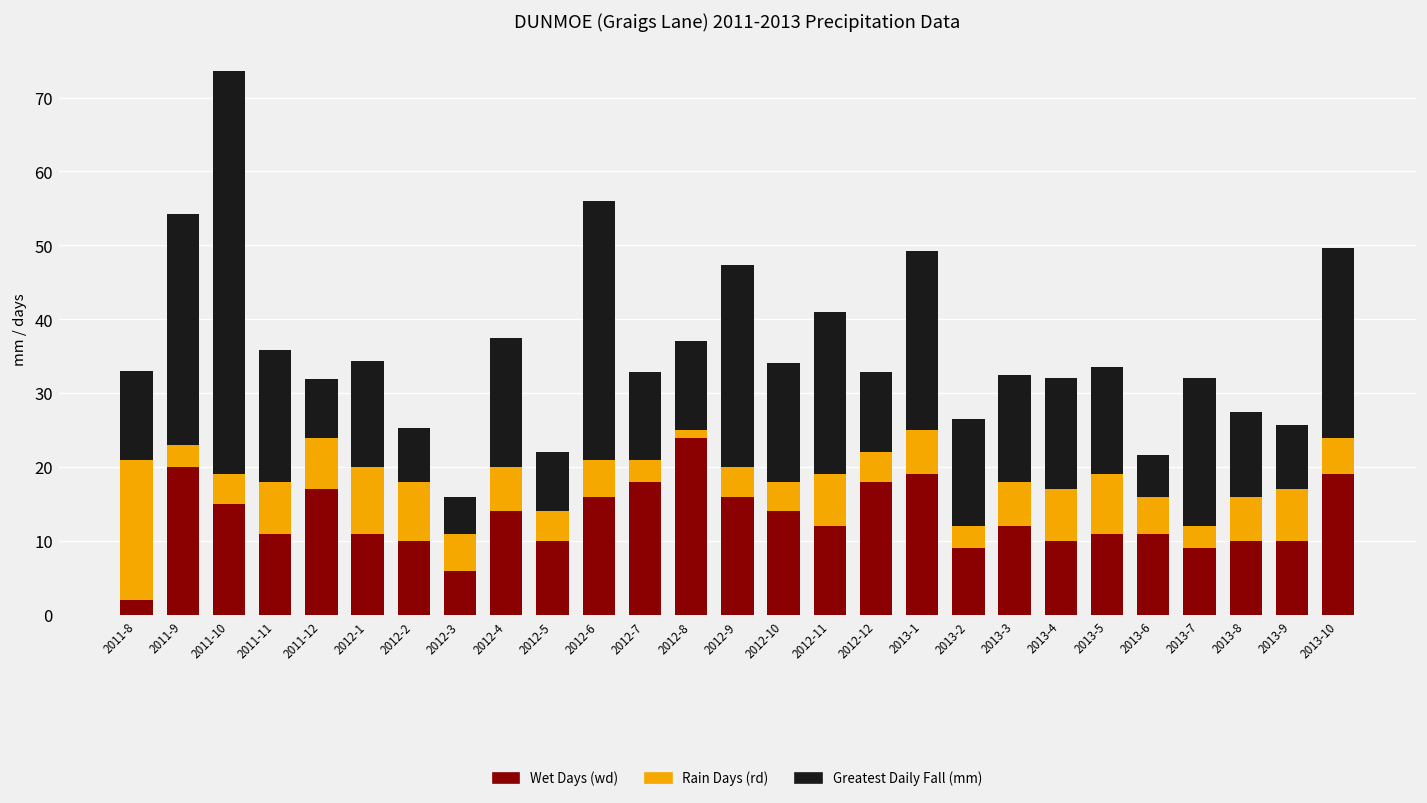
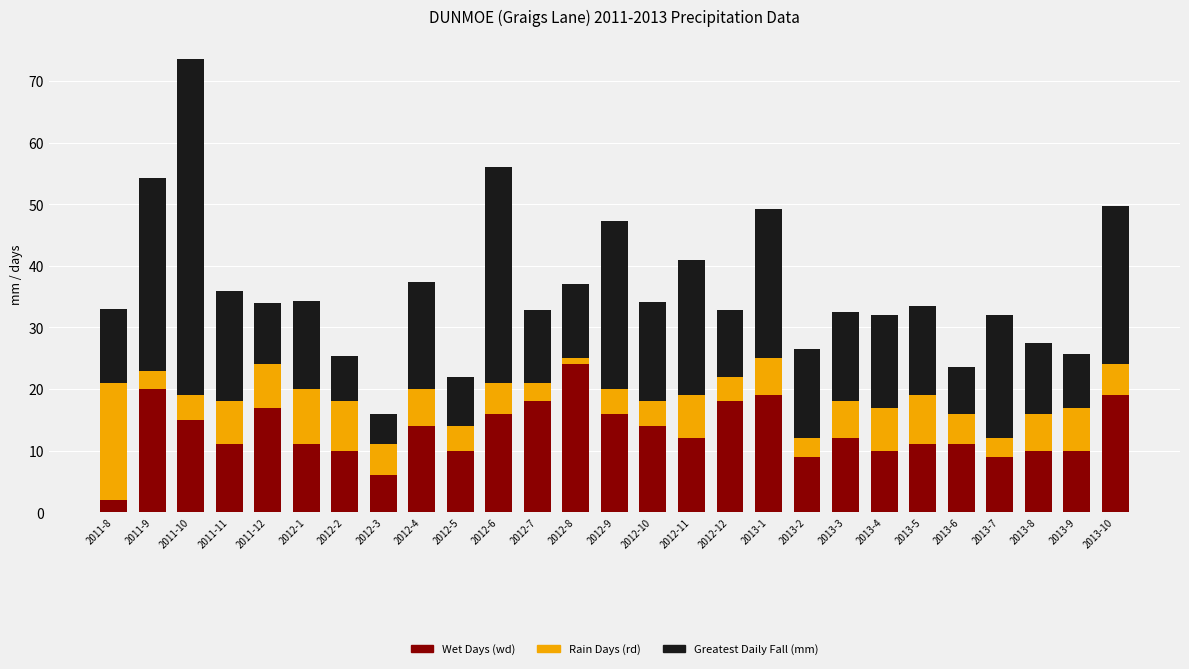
Greatest Daily Fall (mm), 2011-12: 8 -> 10
Greatest Daily Fall (mm), 2013-6: 6 -> 8
